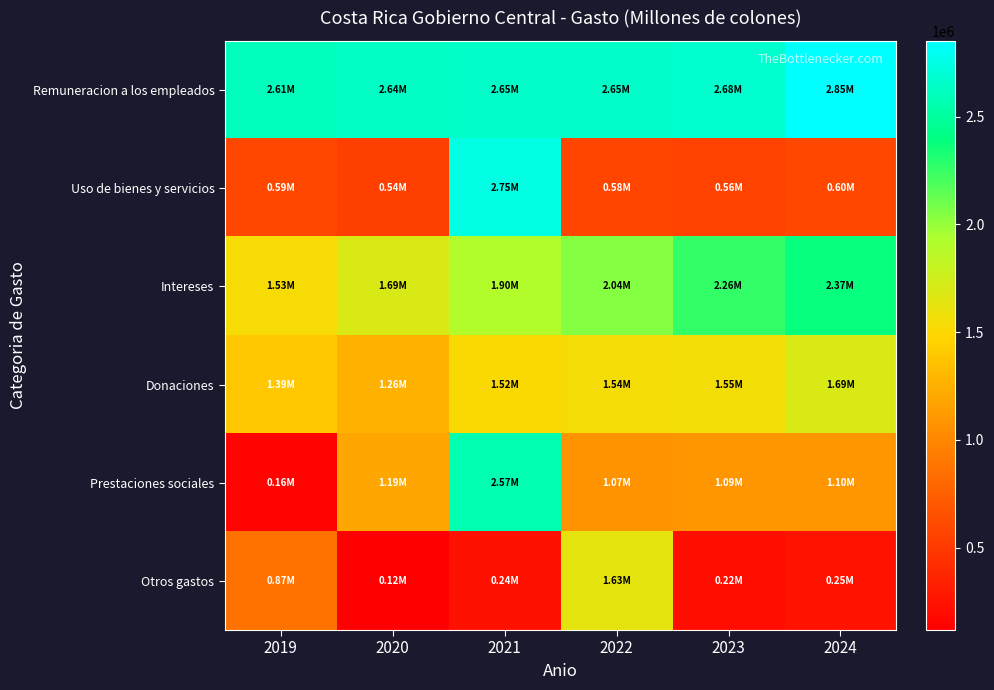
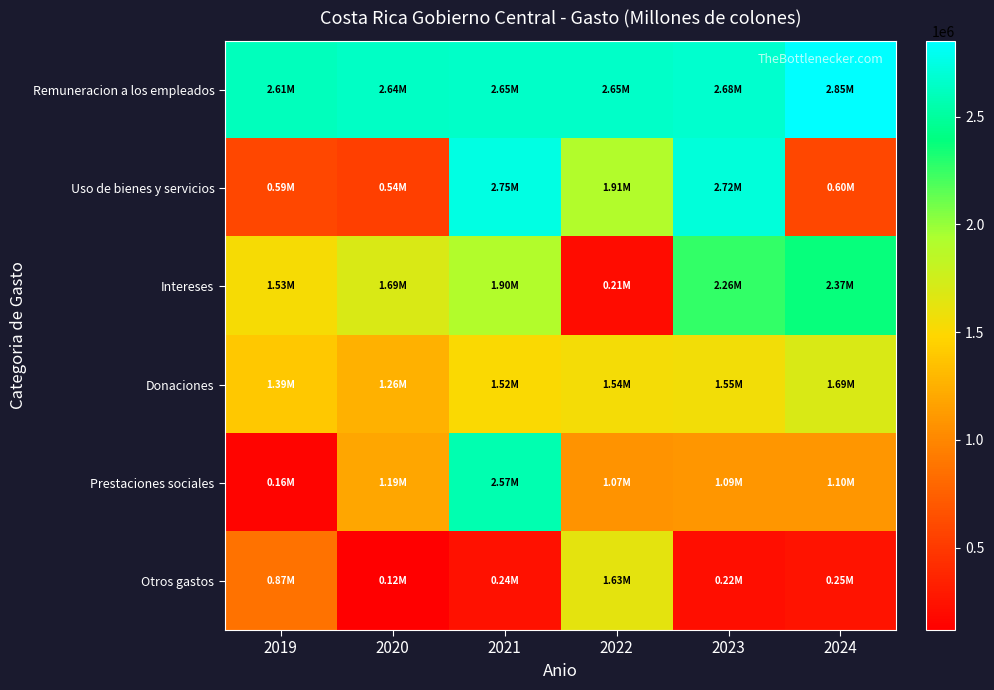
Uso de bienes y servicios, 2022: 0.58M -> 1.91M
Uso de bienes y servicios, 2023: 0.56M -> 2.72M
Intereses, 2022: 2.04M -> 0.21M
